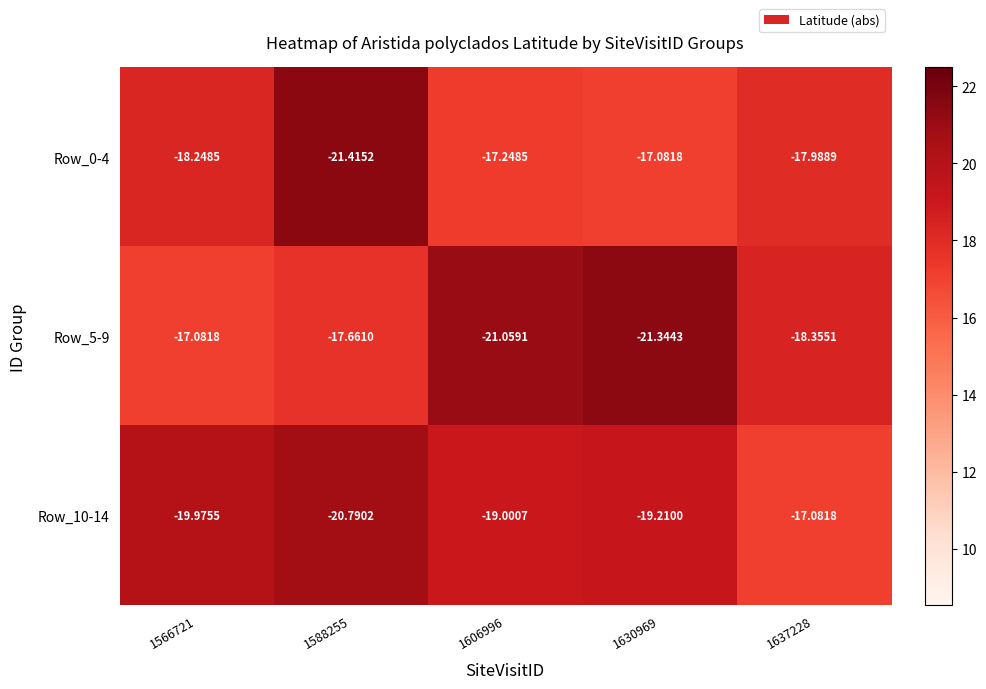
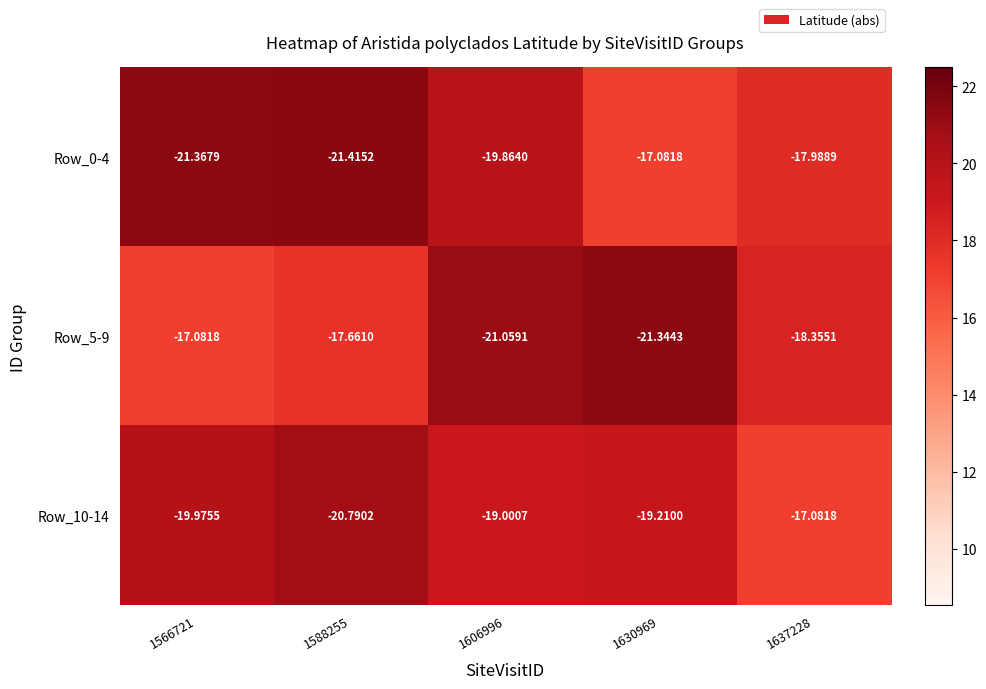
Row_0-4, 1566721: -18.2485 -> -21.3679
Row_0-4, 1606996: -17.2485 -> -19.8640
